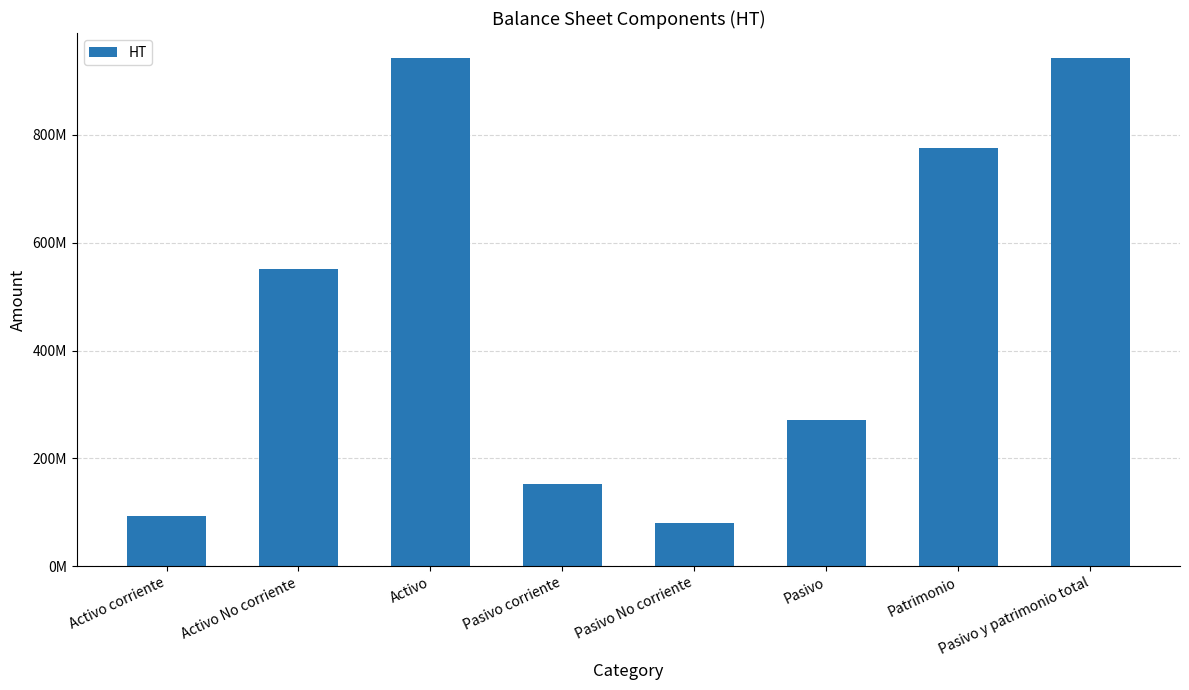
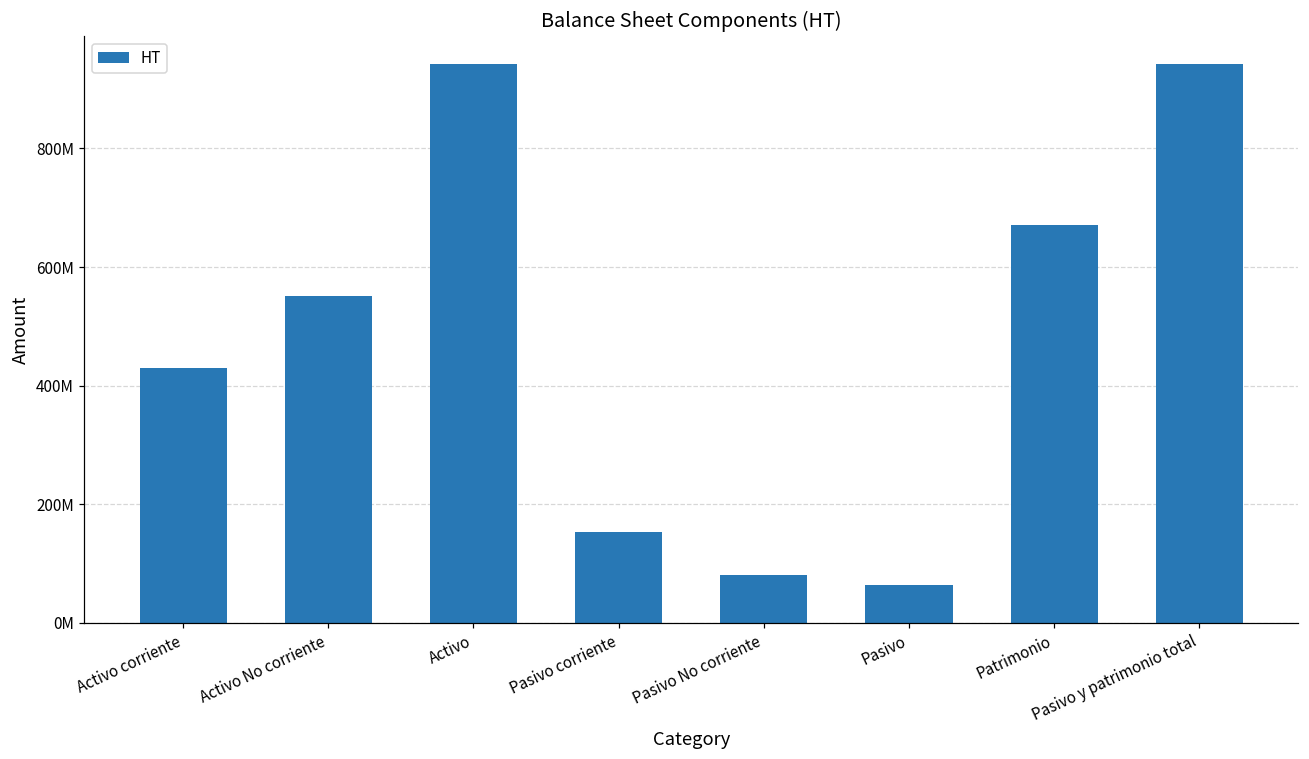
Activo corriente: 90000000 -> 430000000
Pasivo: 270000000 -> 60000000
Patrimonio: 780000000 -> 670000000
